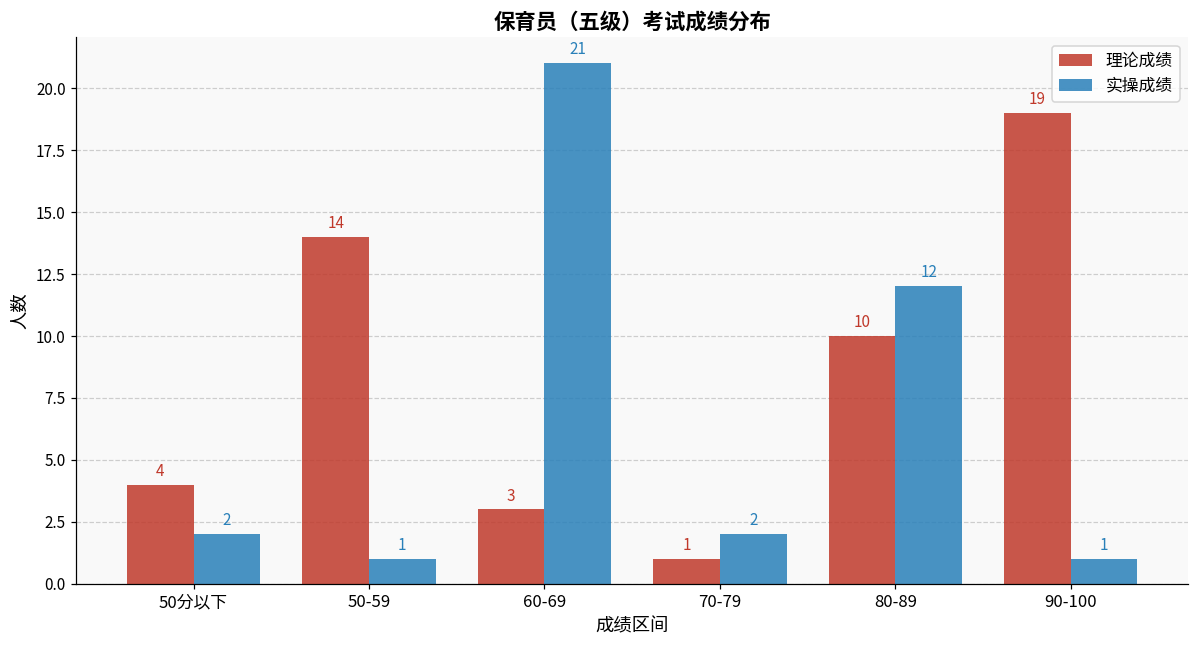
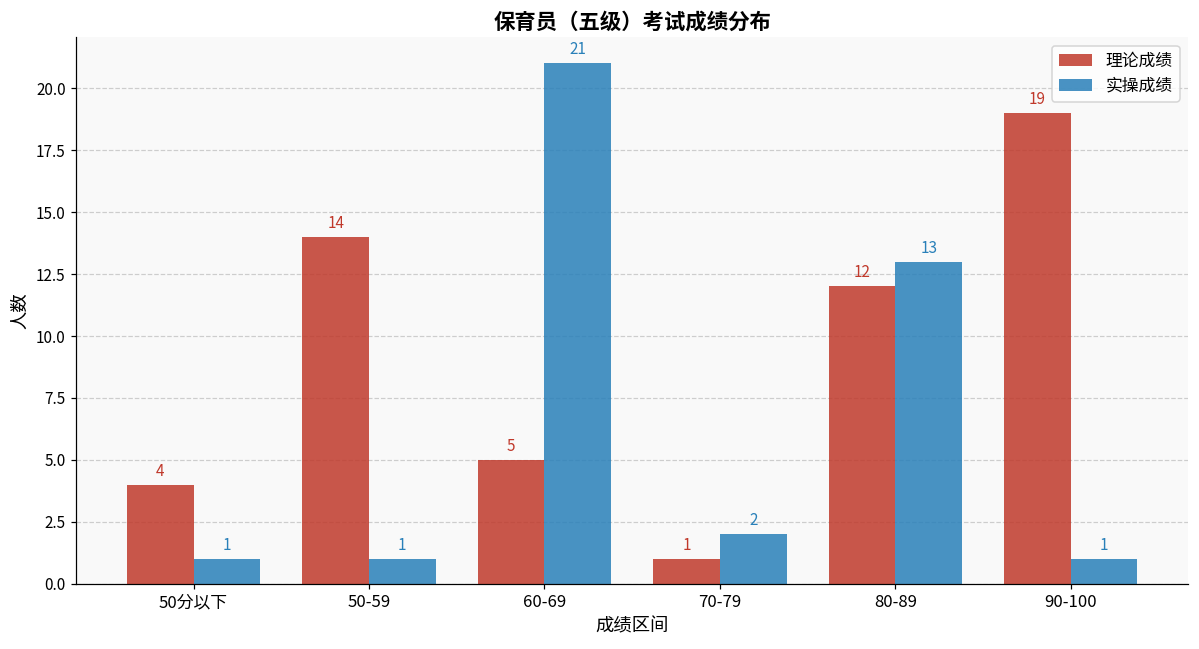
实操成绩, 50分以下: 2 -> 1
理论成绩, 60-69: 3 -> 5
理论成绩, 80-89: 10 -> 12
实操成绩, 80-89: 12 -> 13
